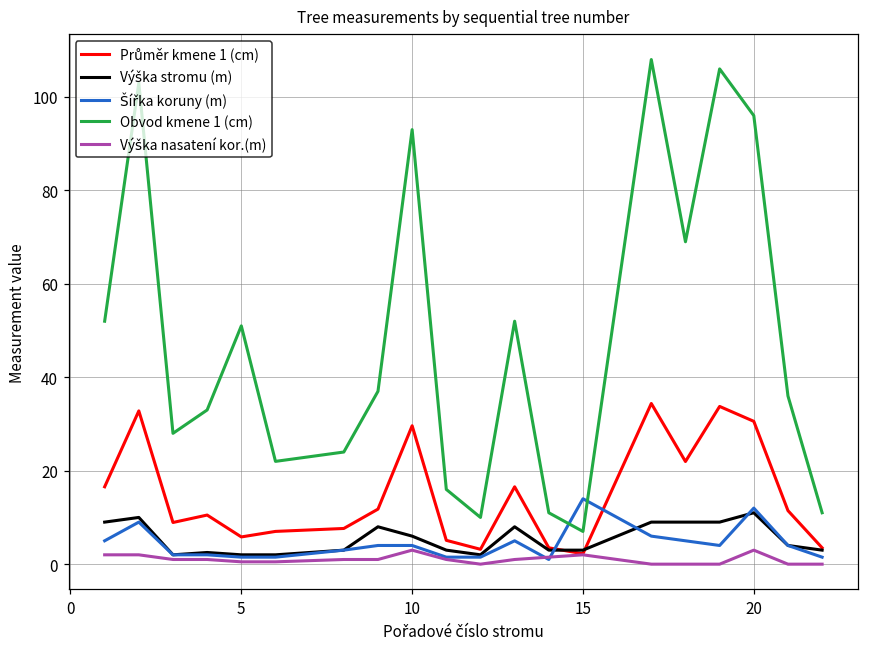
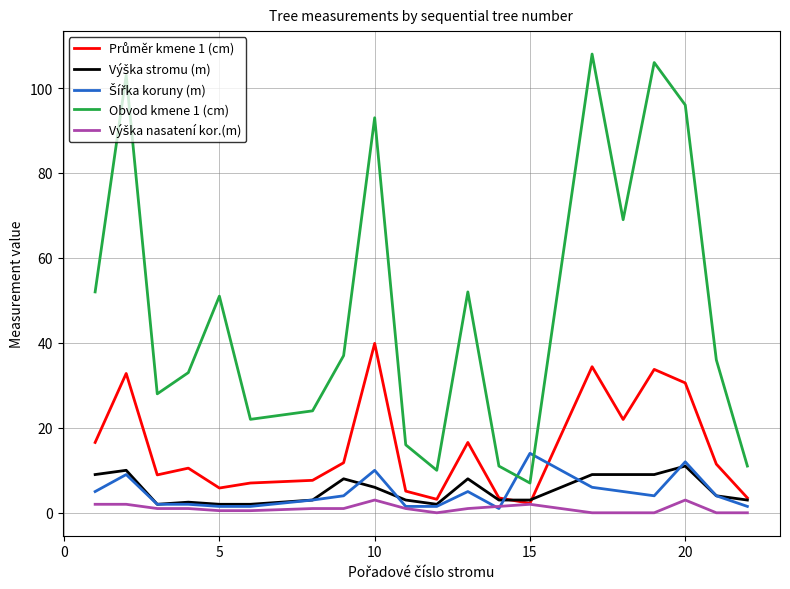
Průměr kmene 1 (cm), 10: 30 -> 40
Šířka koruny (m), 10: 4 -> 10
